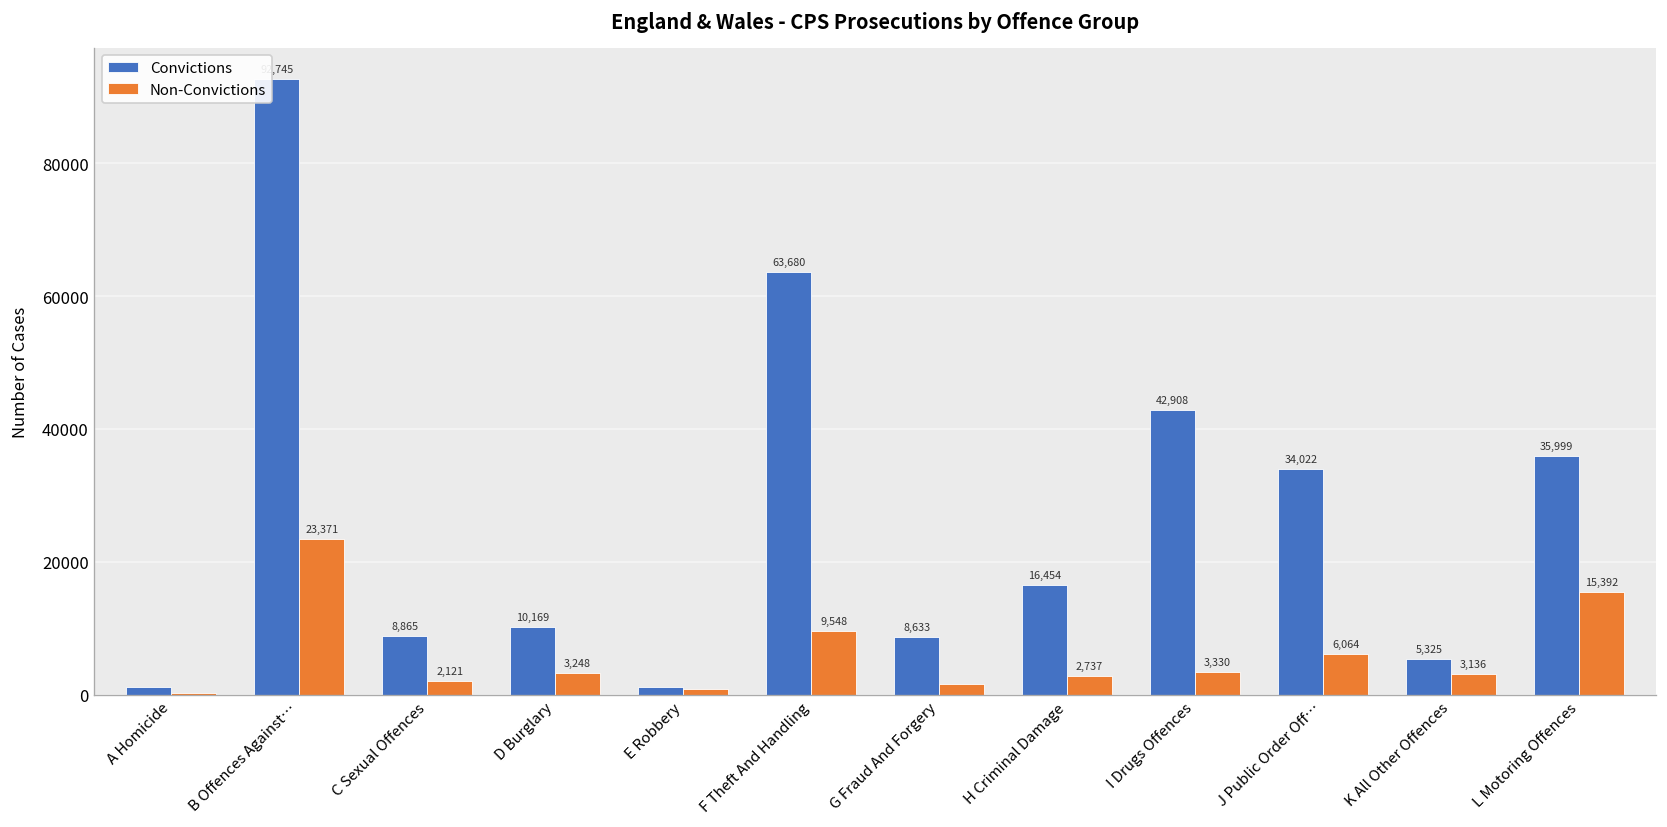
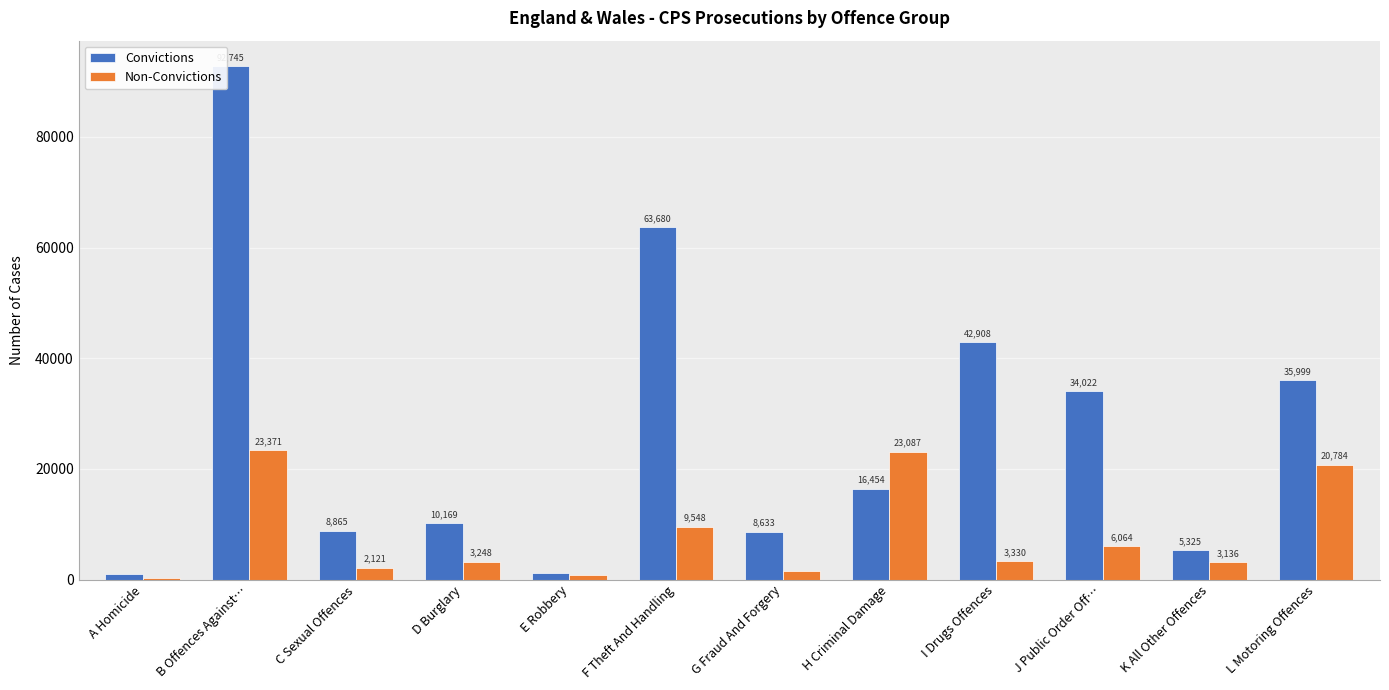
Non-Convictions, H Criminal Damage: 2,737 -> 23,087
Non-Convictions, L Motoring Offences: 15,392 -> 20,784
